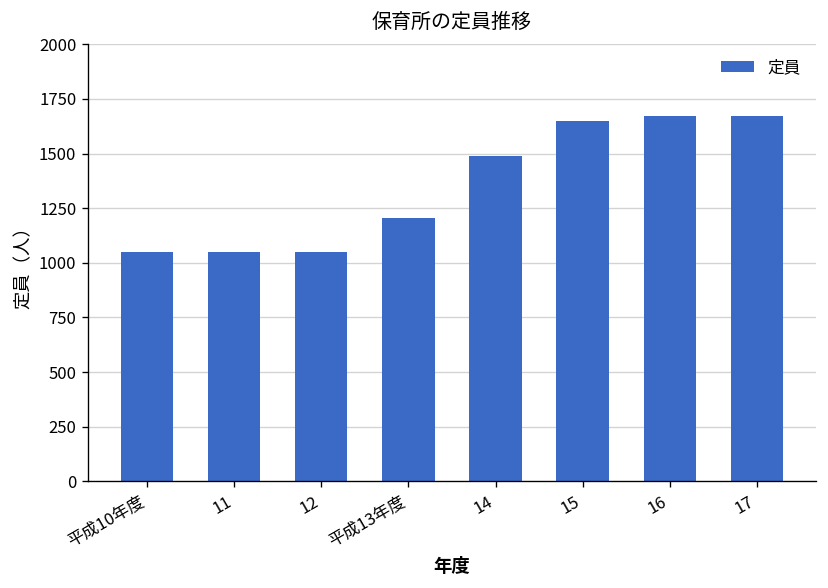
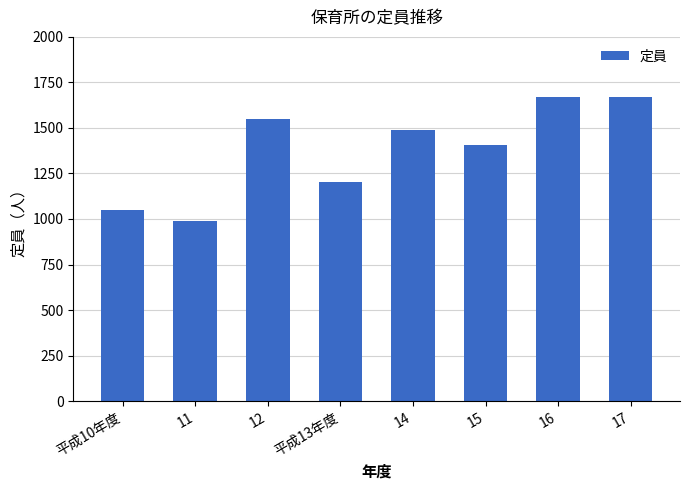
11: 1050 -> 990
12: 1050 -> 1550
15: 1650 -> 1410
